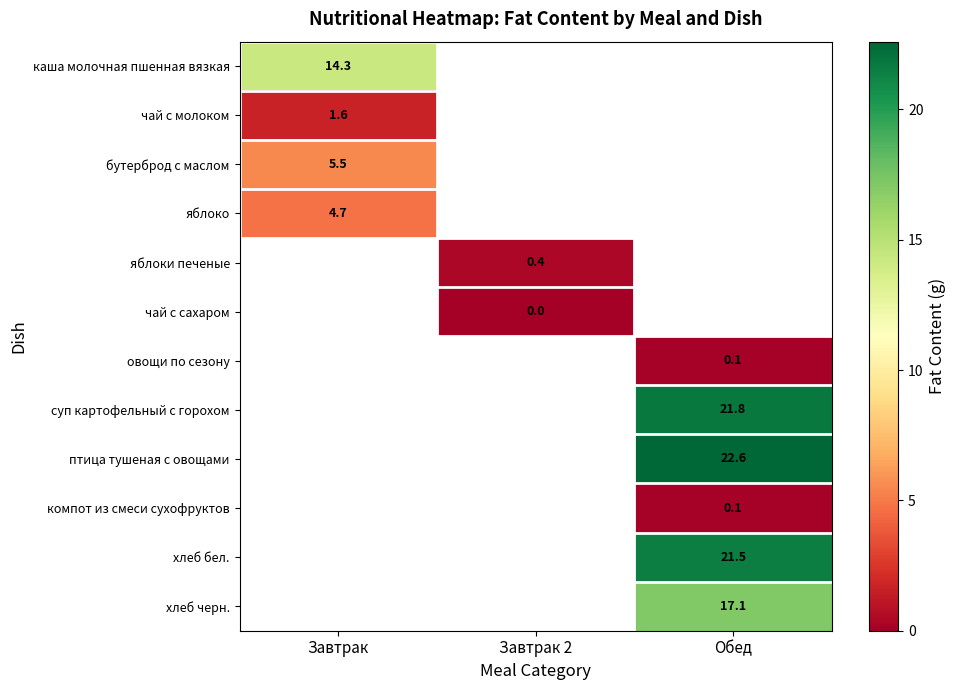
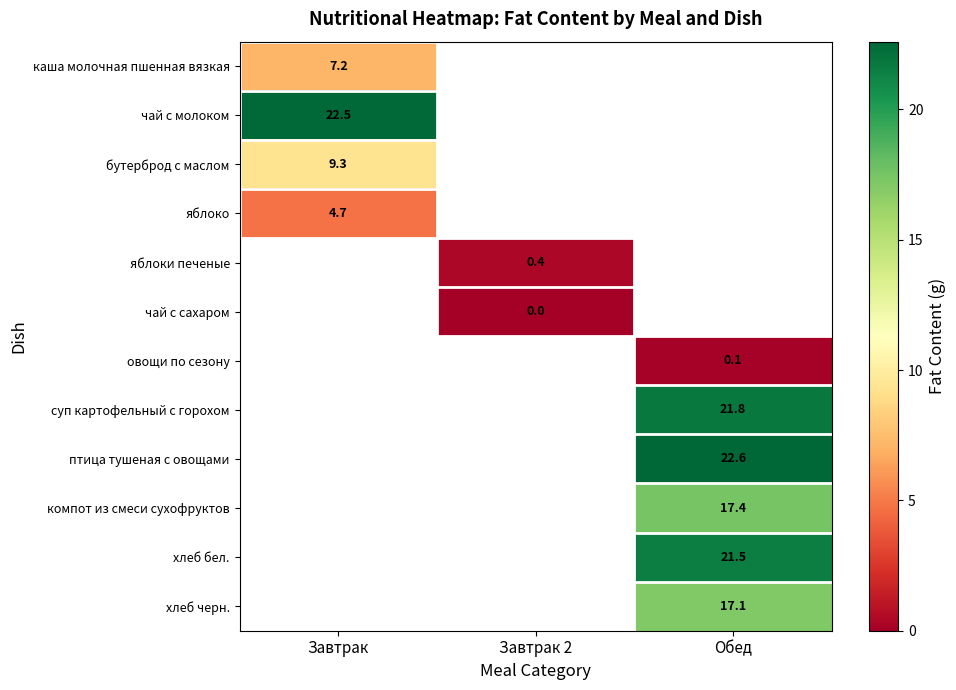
каша молочная пшенная вязкая, Завтрак: 14.3 -> 7.2
чай с молоком, Завтрак: 1.6 -> 22.5
бутерброд с маслом, Завтрак: 5.5 -> 9.3
компот из смеси сухофруктов, Обед: 0.1 -> 17.4
